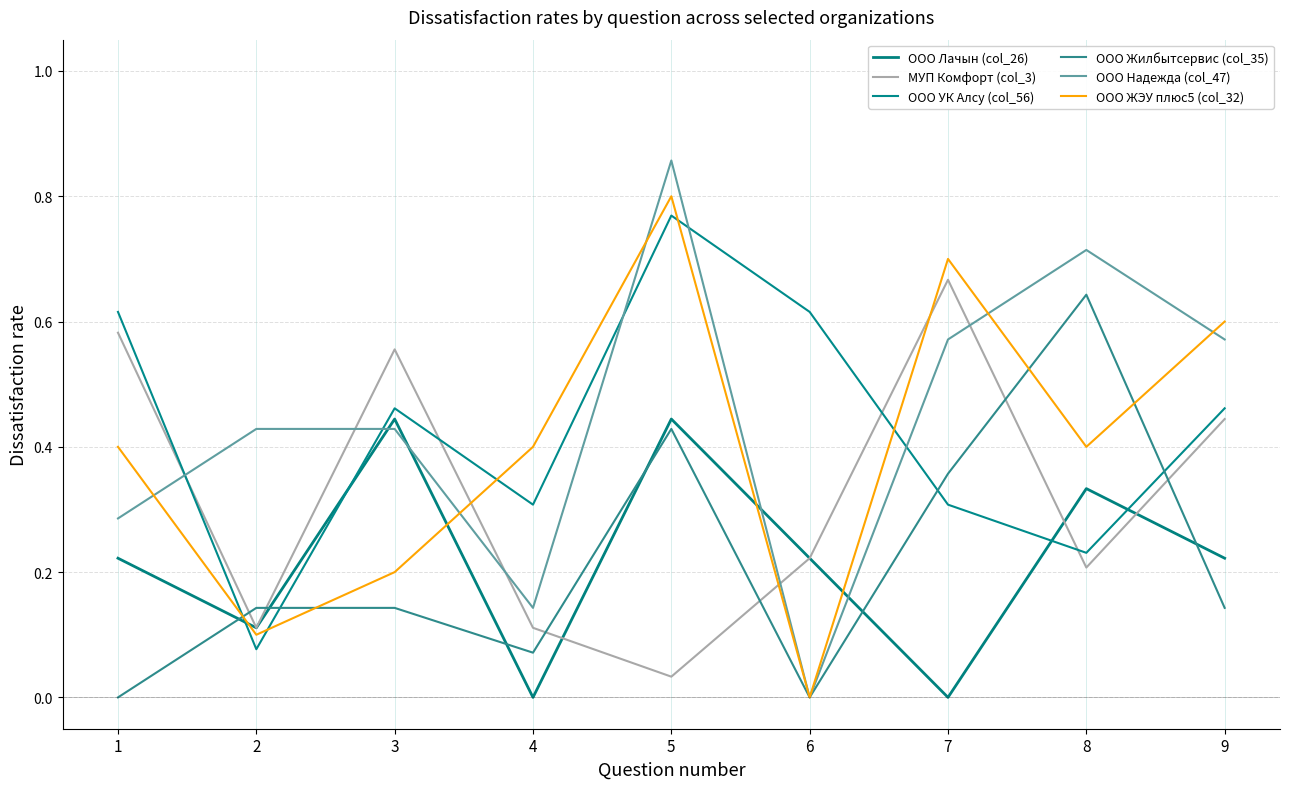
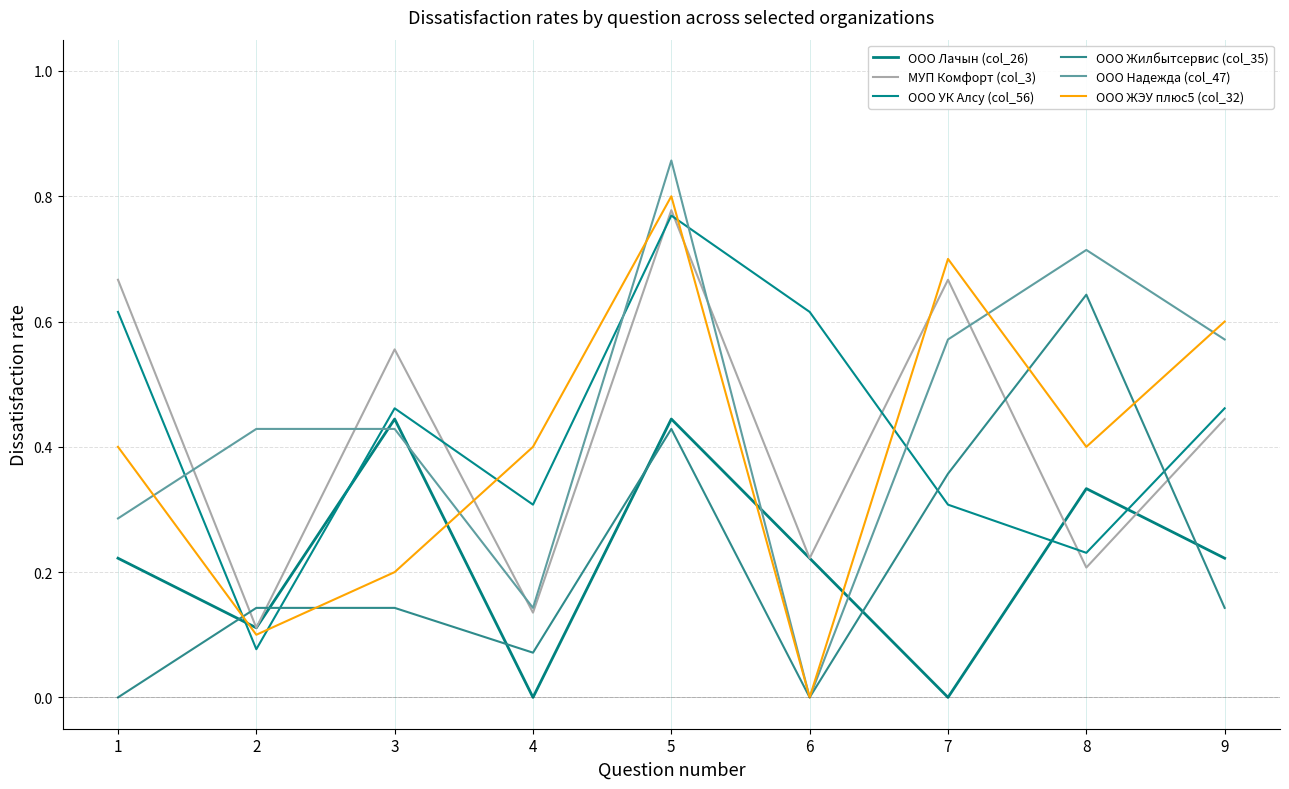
МУП Комфорт (col_3), 1: 0.58 -> 0.67
МУП Комфорт (col_3), 4: 0.11 -> 0.14
МУП Комфорт (col_3), 5: 0.03 -> 0.78
